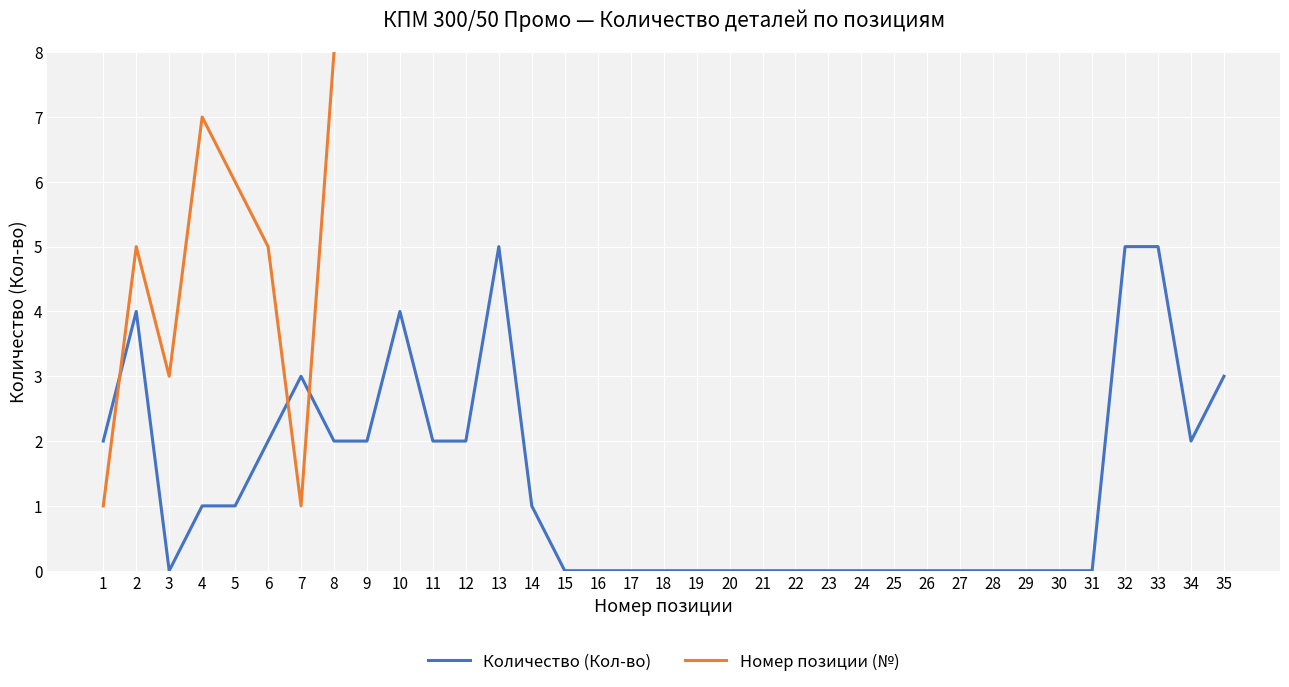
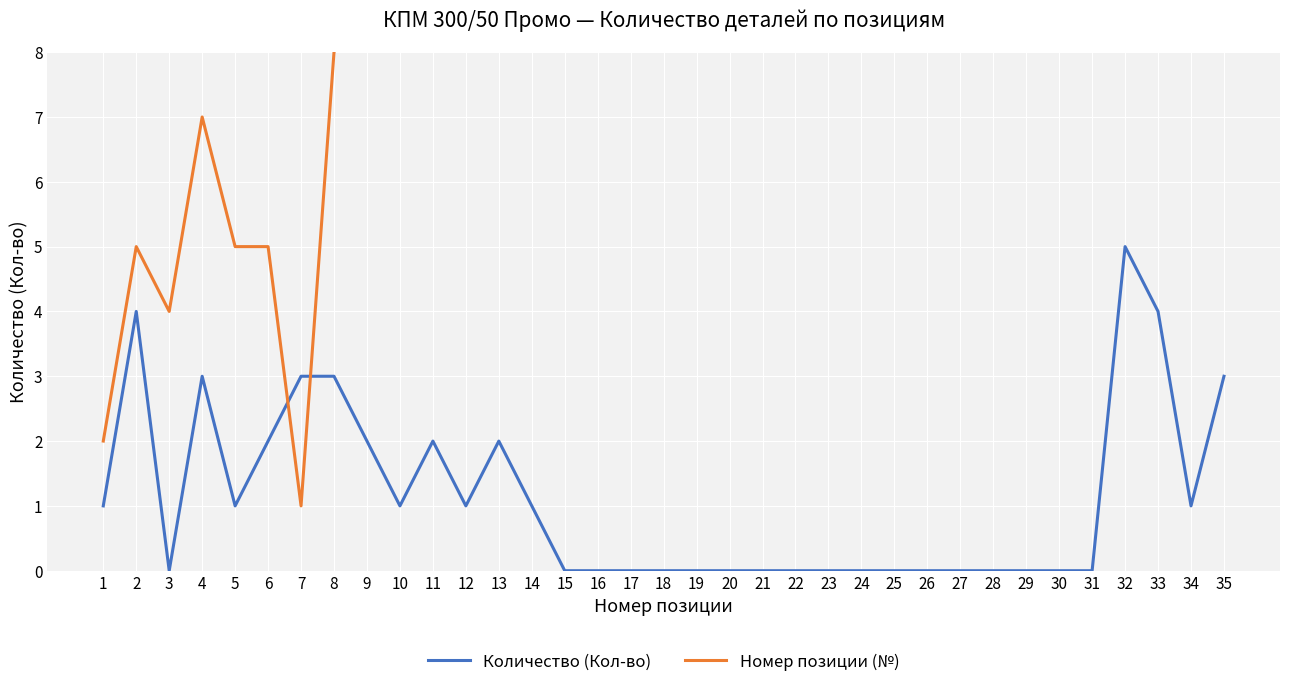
Количество (Кол-во), 1: 2 -> 1
Номер позиции (№), 1: 1 -> 2
Номер позиции (№), 3: 3 -> 4
Количество (Кол-во), 4: 1 -> 3
Номер позиции (№), 5: 6 -> 5
Количество (Кол-во), 8: 2 -> 3
Количество (Кол-во), 10: 4 -> 1
Количество (Кол-во), 12: 2 -> 1
Количество (Кол-во), 13: 5 -> 2
Количество (Кол-во), 33: 5 -> 4
Количество (Кол-во), 34: 2 -> 1
